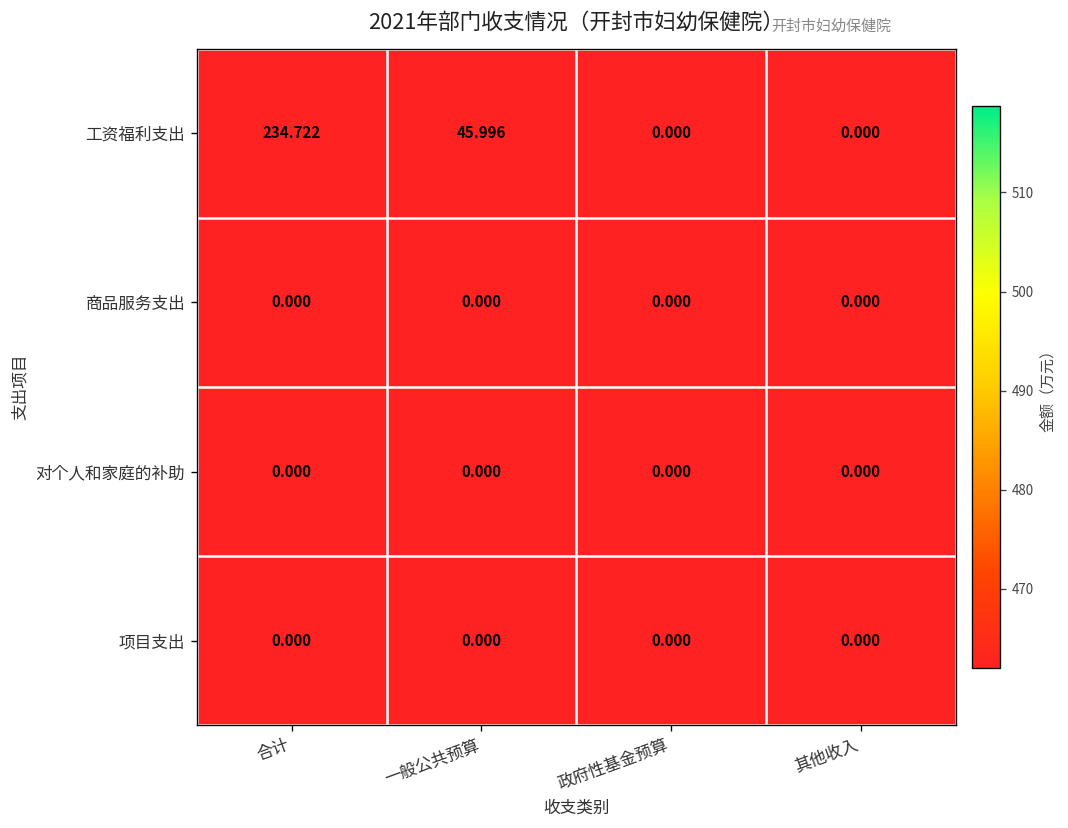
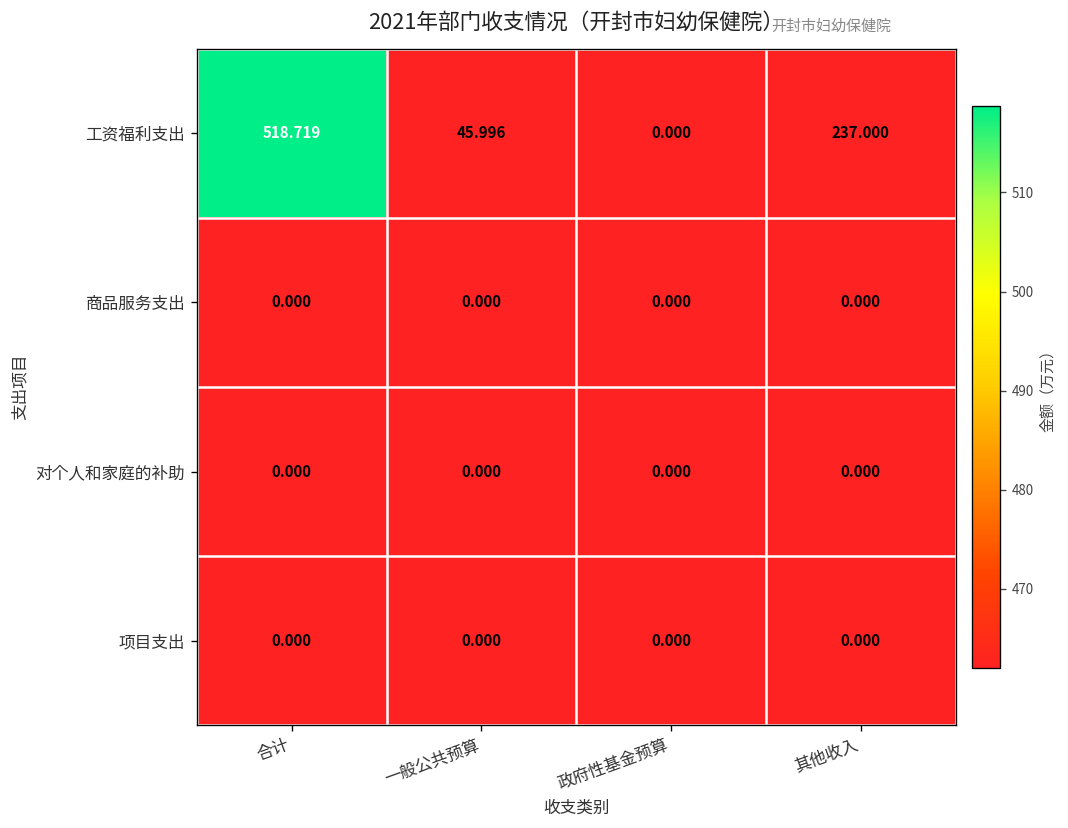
工资福利支出, 合计: 234.722 -> 518.719
工资福利支出, 其他收入: 0.000 -> 237.000
